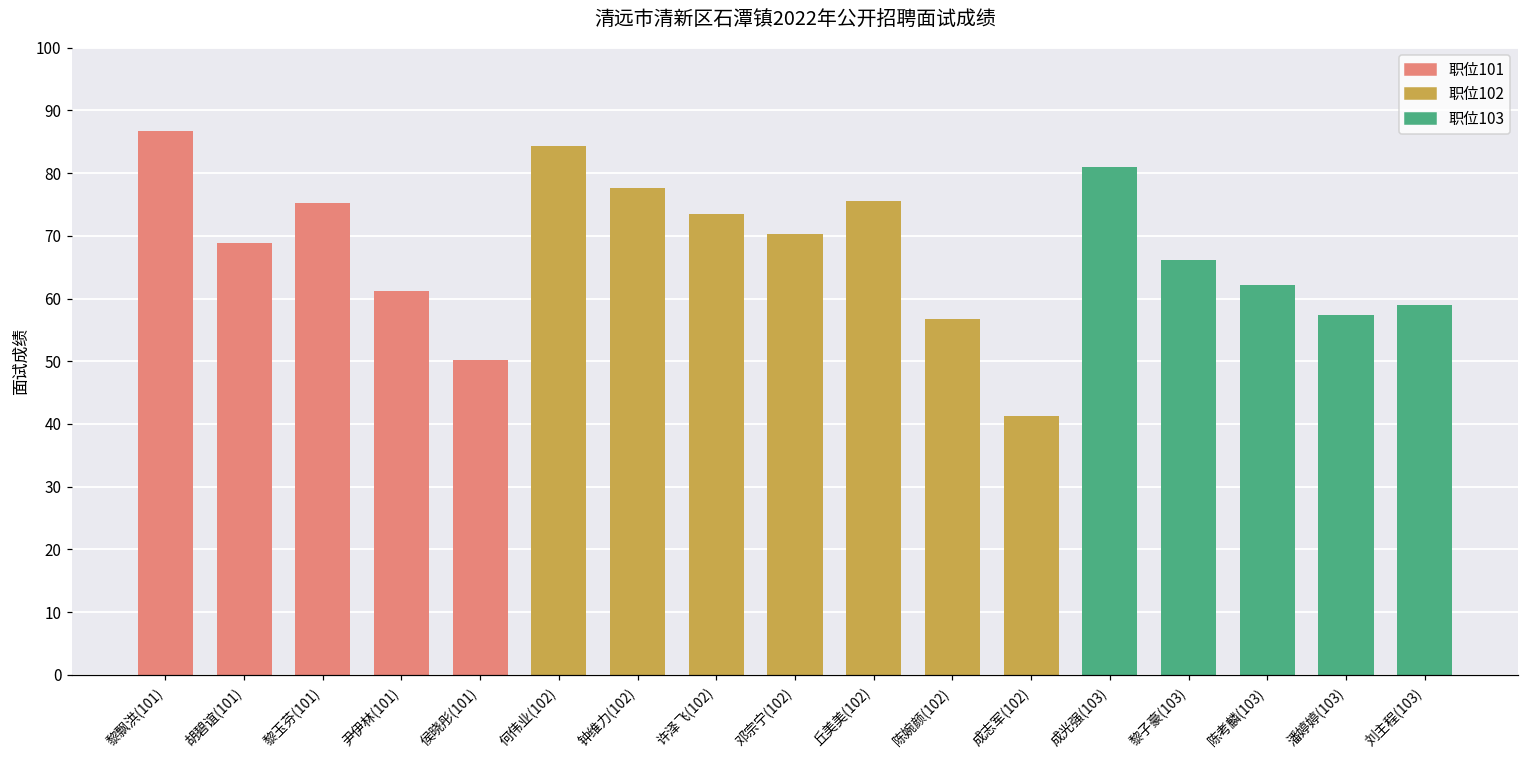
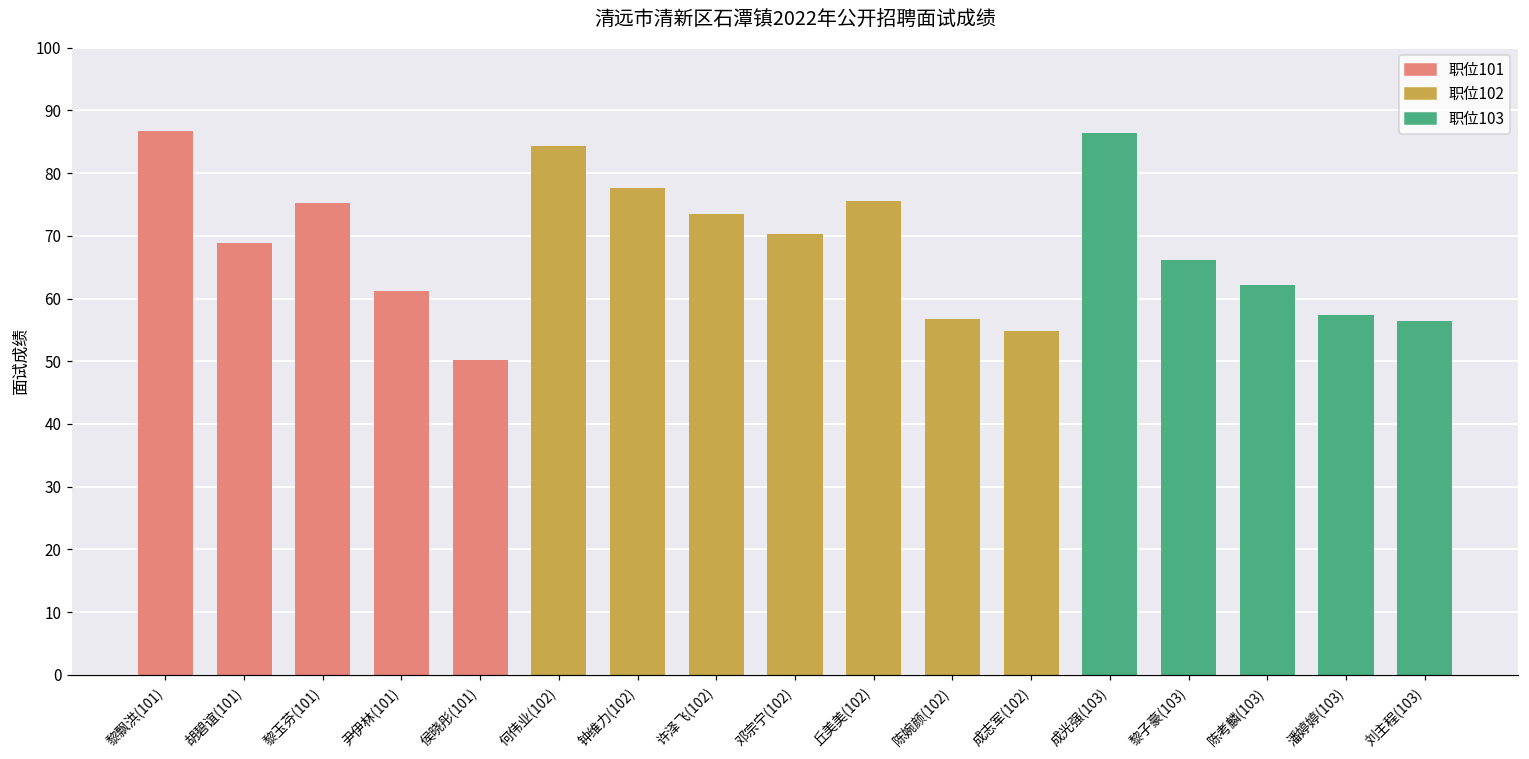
成志军(102): 41 -> 55
成光强(103): 81 -> 86
刘主程(103): 59 -> 56
